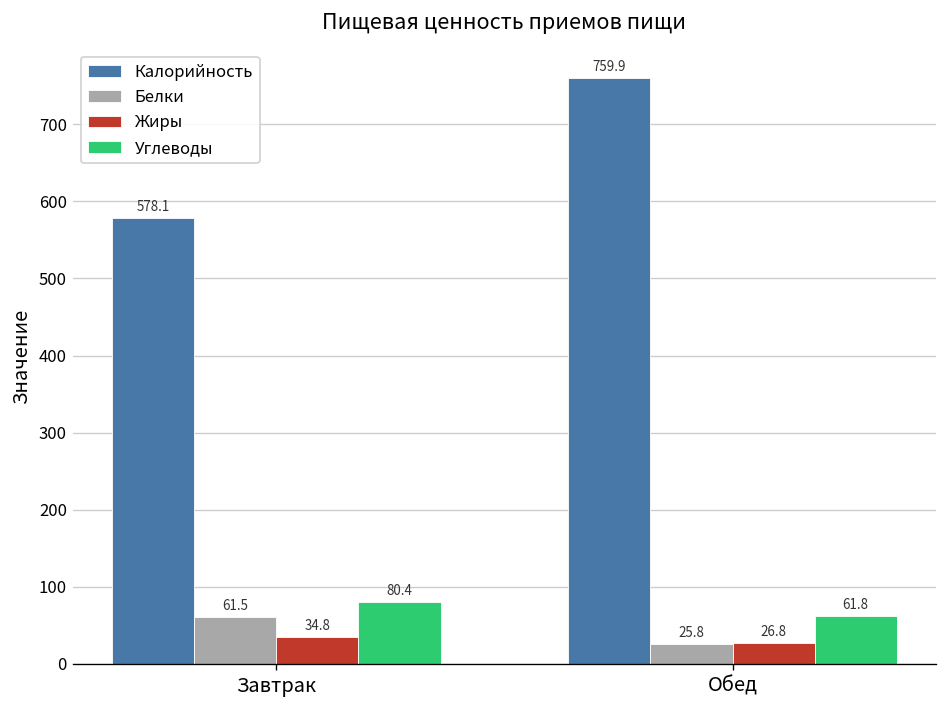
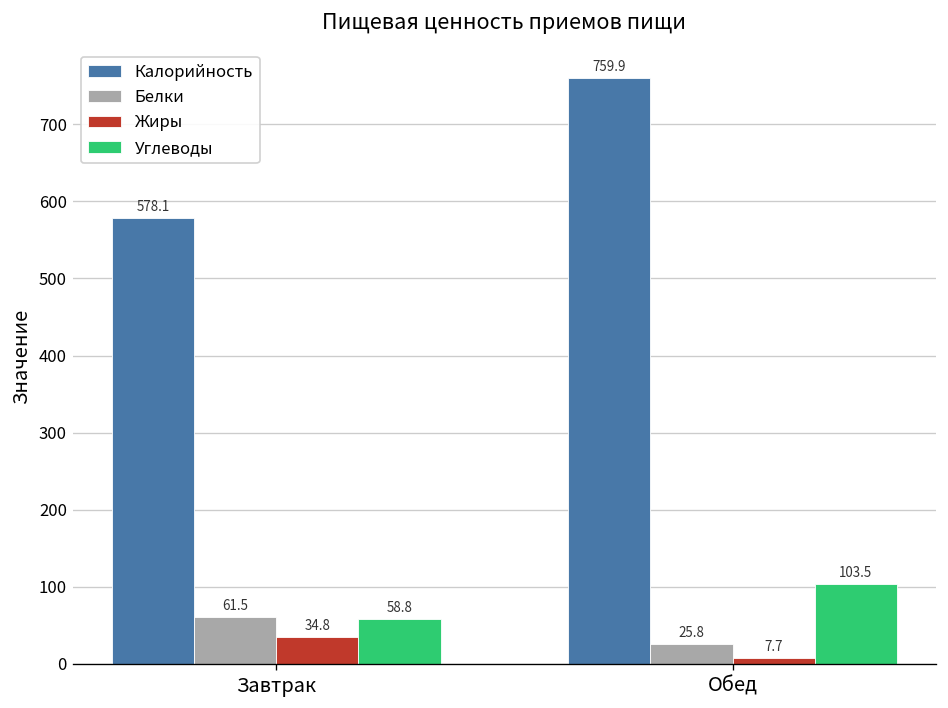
Углеводы, Завтрак: 80.4 -> 58.8
Жиры, Обед: 26.8 -> 7.7
Углеводы, Обед: 61.8 -> 103.5
